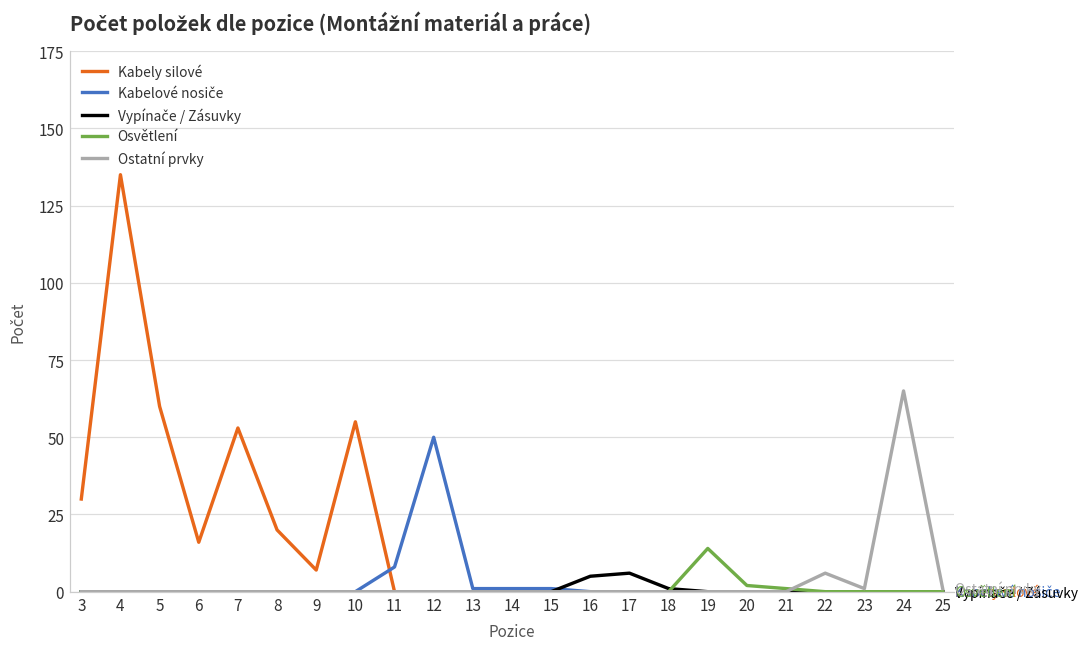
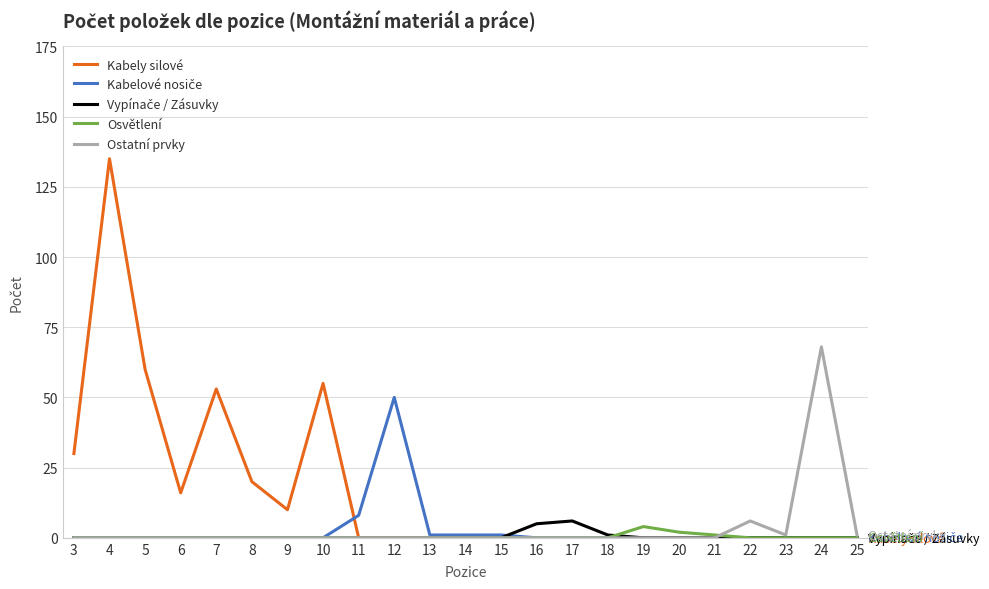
Kabely silové, 9: 7 -> 10
Osvětlení, 19: 14 -> 4
Ostatní prvky, 24: 65 -> 68
